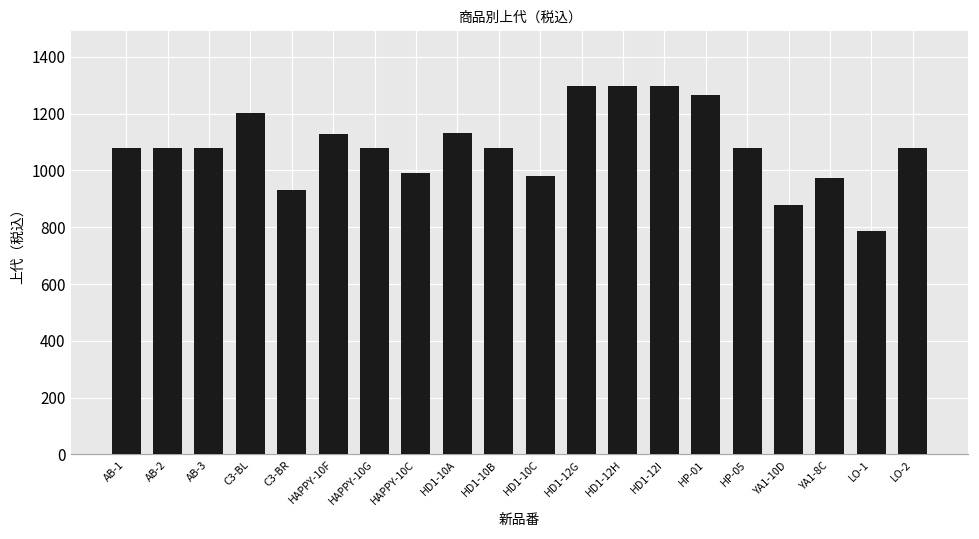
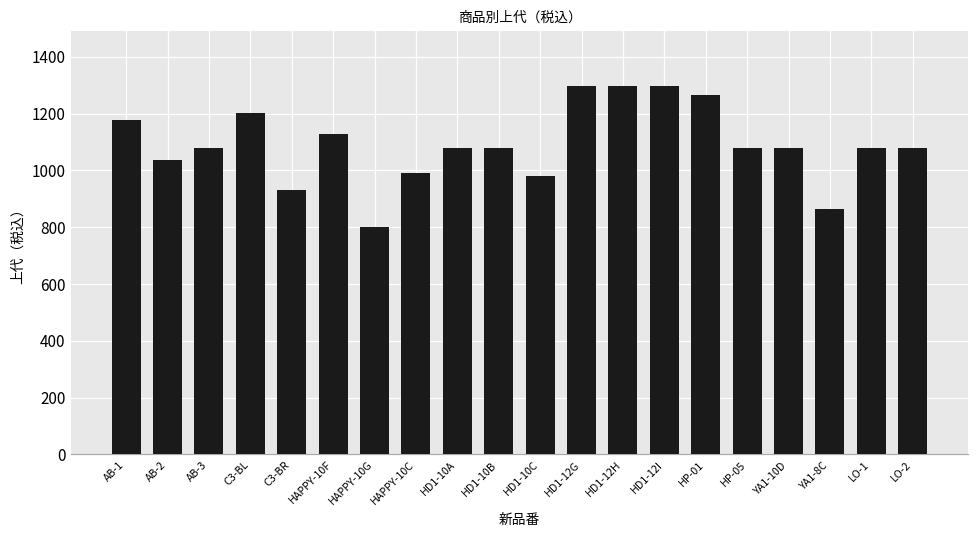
AB-1: 1080 -> 1180
AB-2: 1080 -> 1040
HAPPY-10G: 1080 -> 800
HD1-10A: 1130 -> 1080
YA1-10D: 880 -> 1080
YA1-8C: 970 -> 860
LO-1: 790 -> 1080
